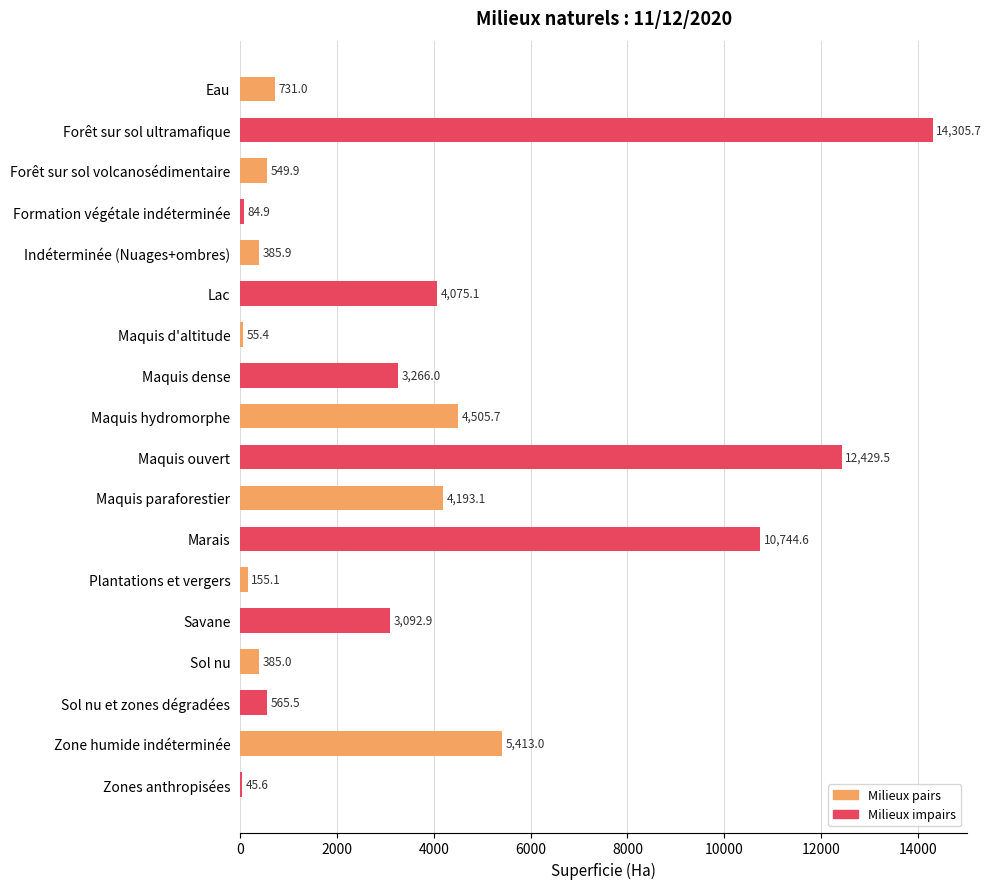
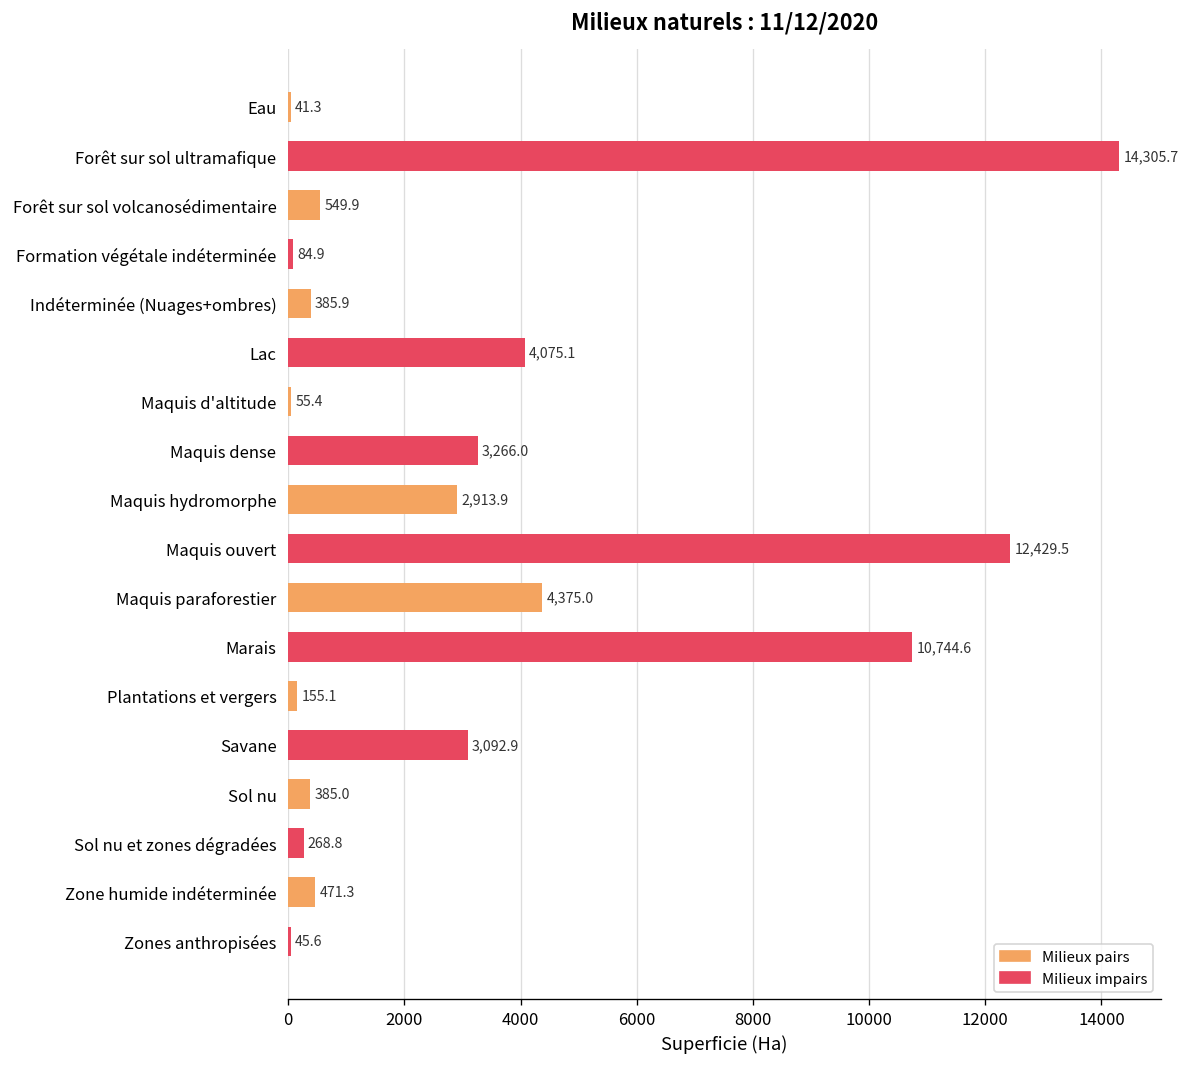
Eau: 731.0 -> 41.3
Maquis hydromorphe: 4,505.7 -> 2,913.9
Maquis paraforestier: 4,193.1 -> 4,375.0
Sol nu et zones dégradées: 565.5 -> 268.8
Zone humide indéterminée: 5,413.0 -> 471.3
